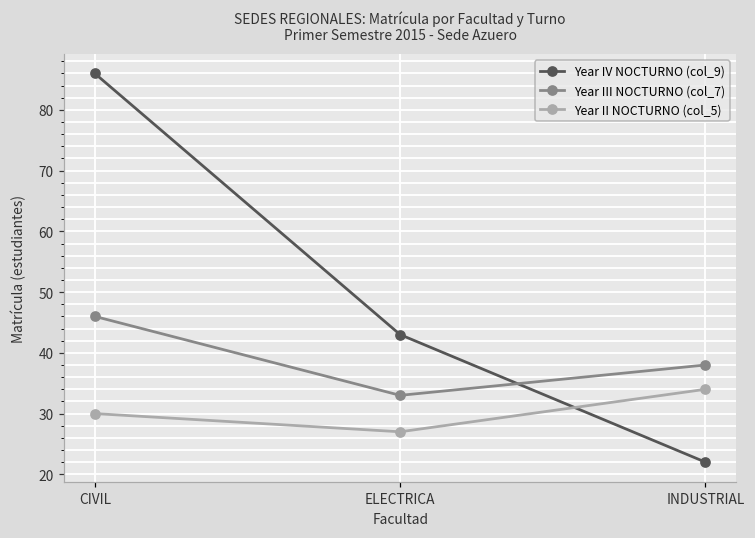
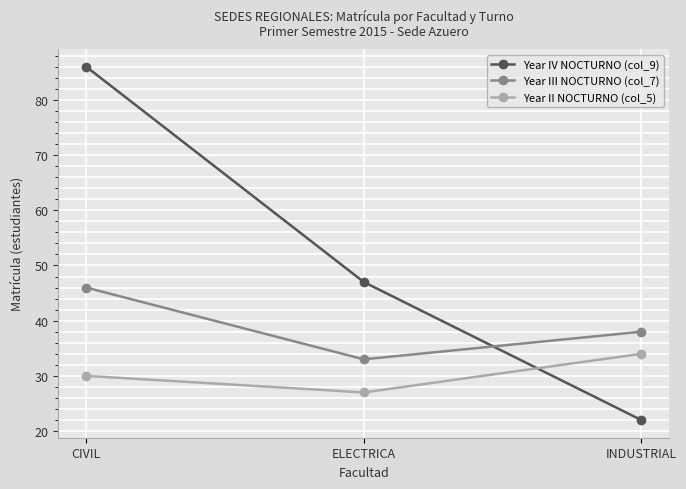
Year IV NOCTURNO (col_9), ELECTRICA: 43 -> 47
